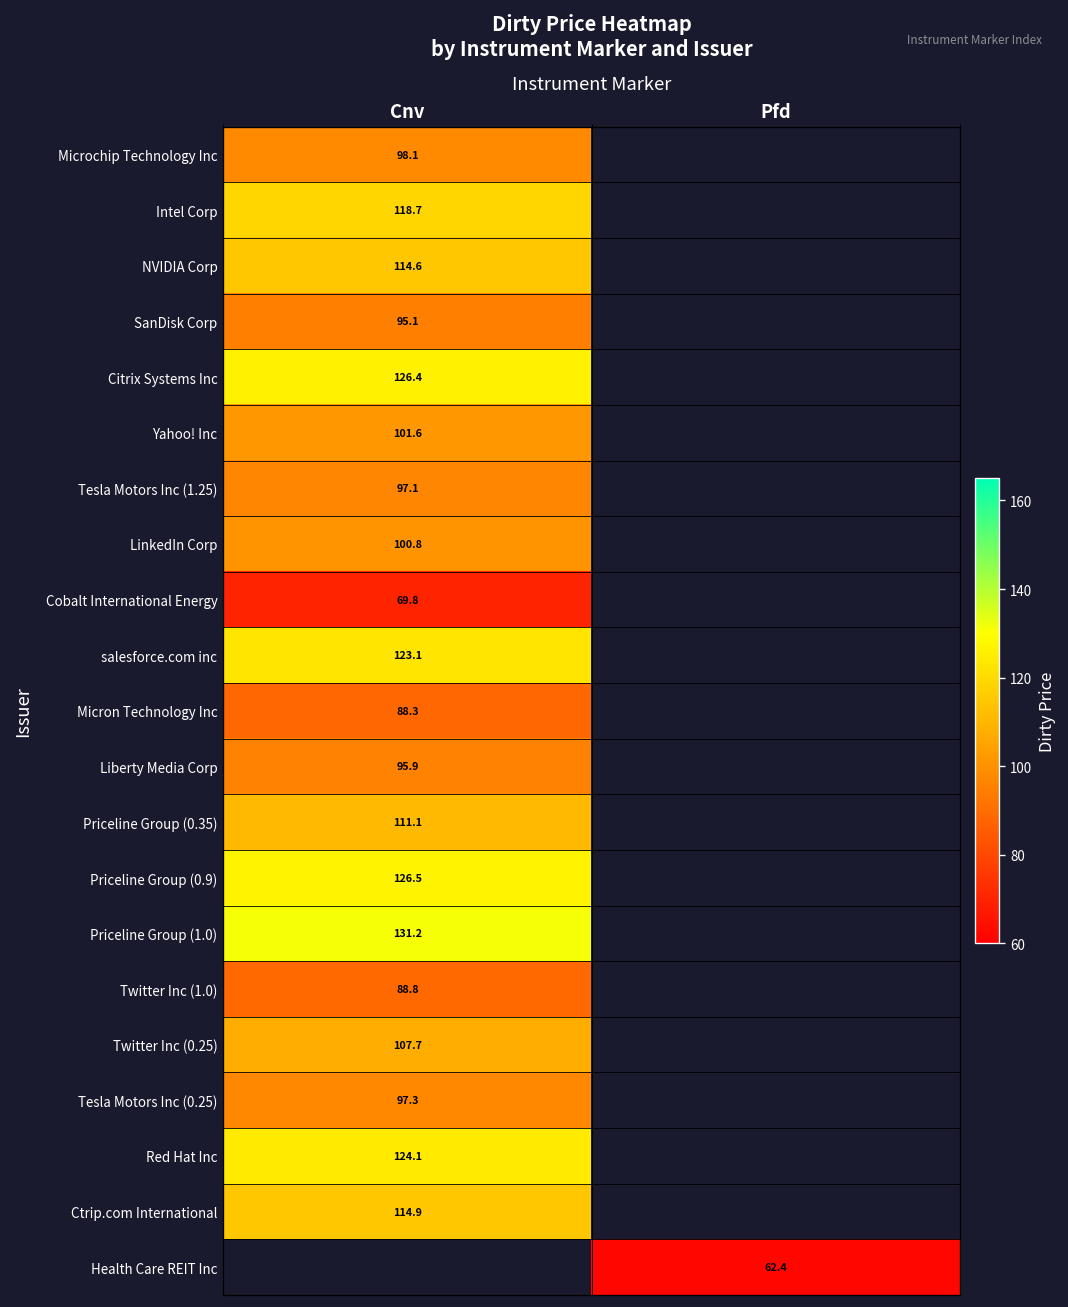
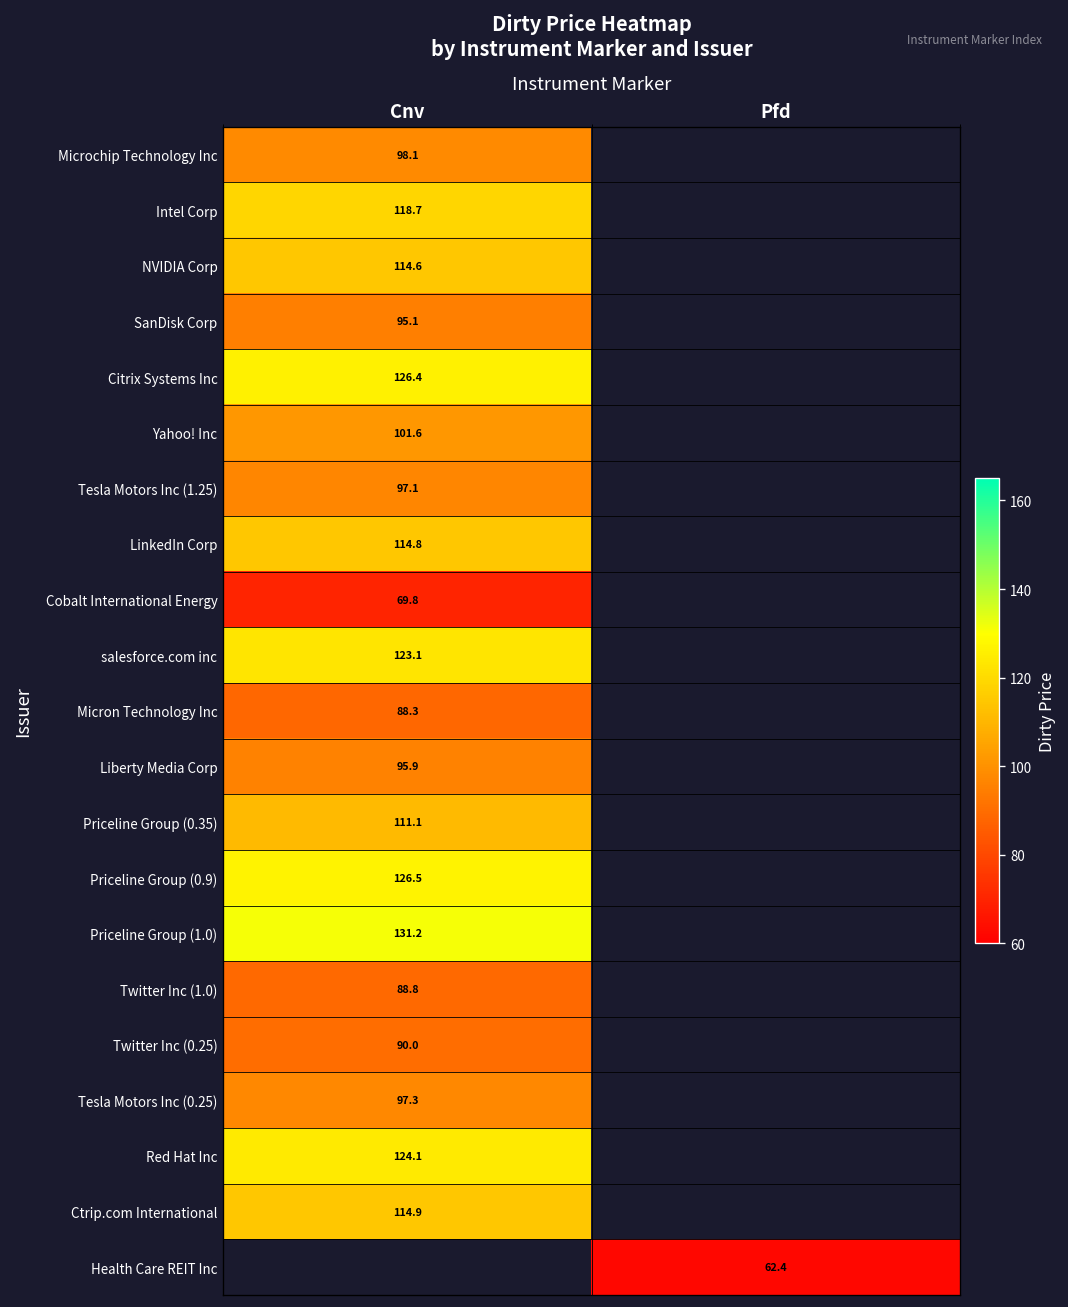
LinkedIn Corp, Cnv: 100.8 -> 114.8
Twitter Inc (0.25), Cnv: 107.7 -> 90.0
